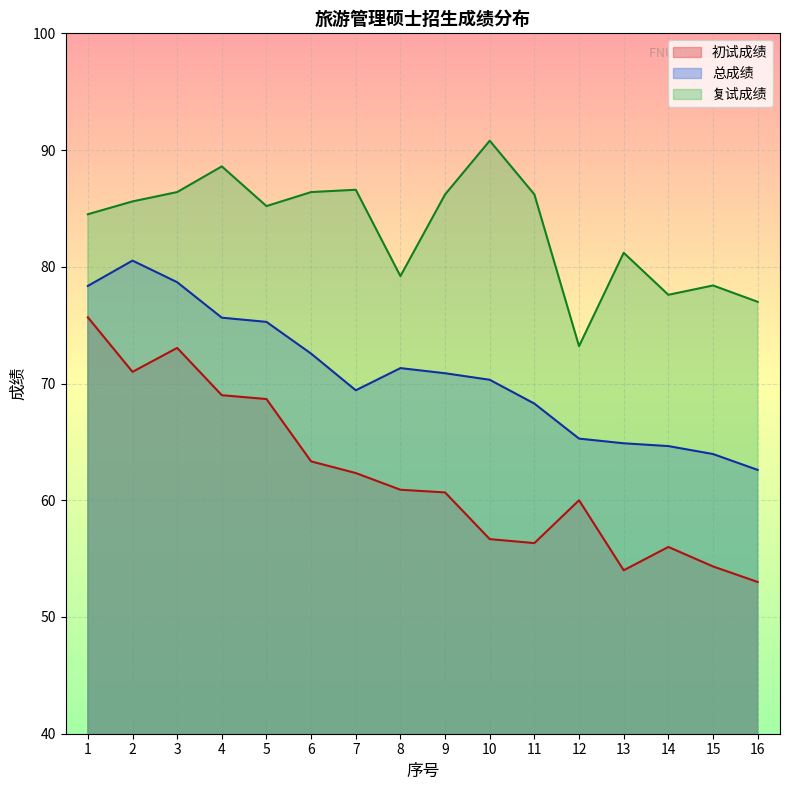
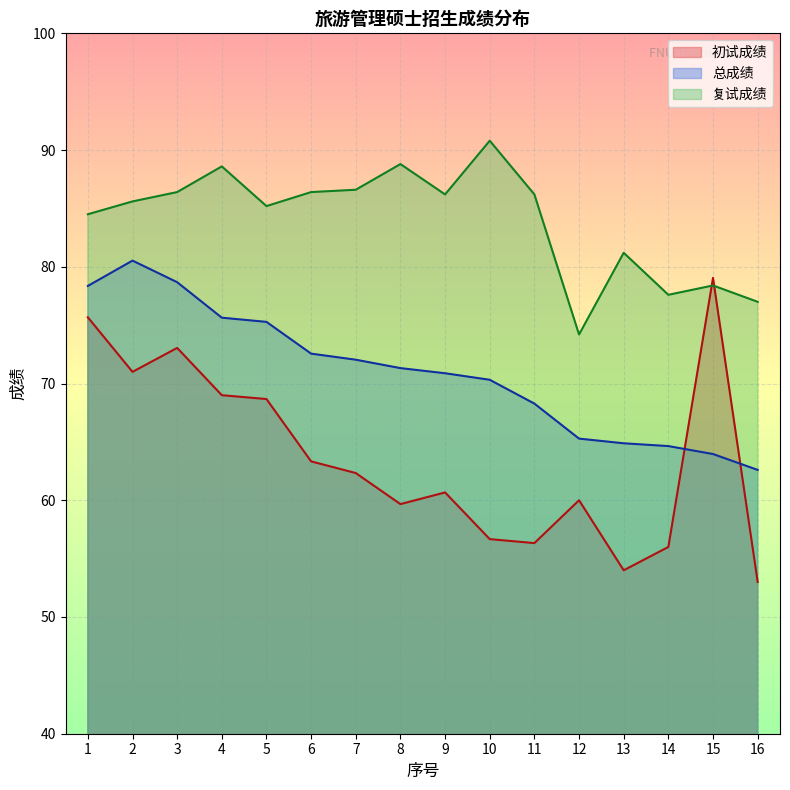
总成绩, 7: 69.4 -> 72.0
初试成绩, 8: 60.9 -> 59.7
复试成绩, 8: 79.2 -> 88.8
复试成绩, 12: 73.2 -> 74.2
初试成绩, 15: 54.3 -> 79.1
